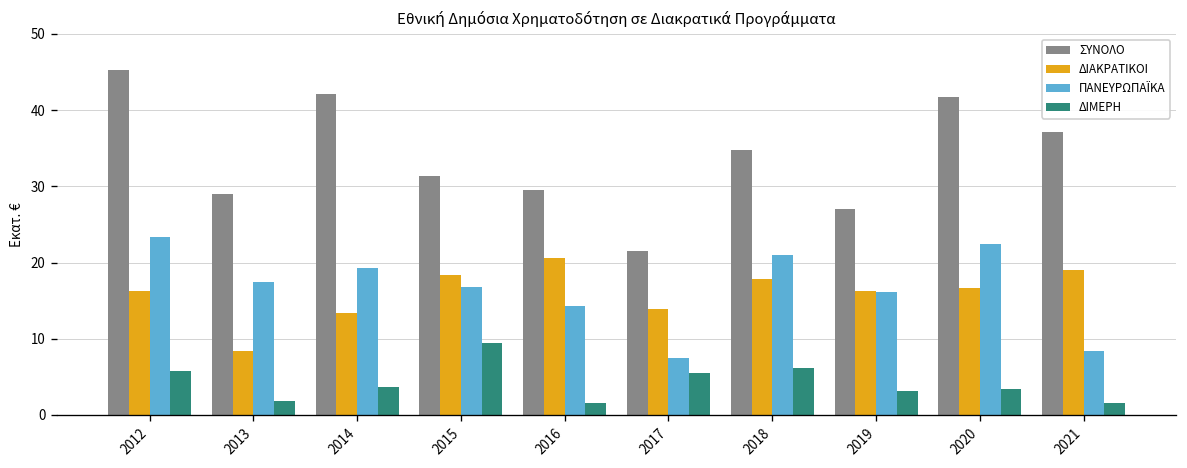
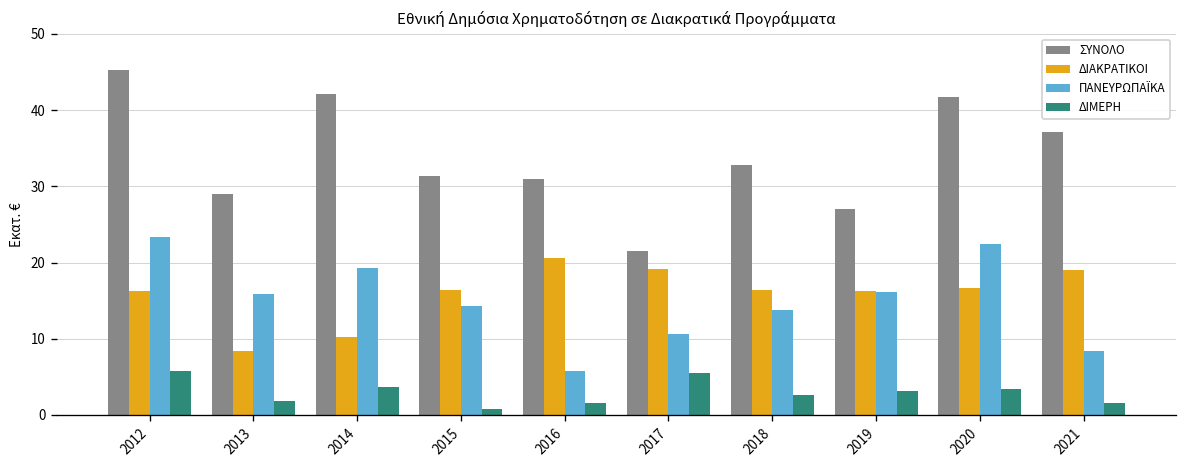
ΠΑΝΕΥΡΩΠΑΪΚΑ, 2013: 18 -> 16
ΔΙΑΚΡΑΤΙΚΟΙ, 2014: 13 -> 10
ΔΙΑΚΡΑΤΙΚΟΙ, 2015: 18 -> 16
ΠΑΝΕΥΡΩΠΑΪΚΑ, 2015: 17 -> 14
ΔΙΜΕΡΗ, 2015: 9 -> 1
ΣΥΝΟΛΟ, 2016: 29 -> 31
ΠΑΝΕΥΡΩΠΑΪΚΑ, 2016: 14 -> 6
ΔΙΑΚΡΑΤΙΚΟΙ, 2017: 14 -> 19
ΠΑΝΕΥΡΩΠΑΪΚΑ, 2017: 8 -> 11
ΣΥΝΟΛΟ, 2018: 35 -> 33
ΔΙΑΚΡΑΤΙΚΟΙ, 2018: 18 -> 16
ΠΑΝΕΥΡΩΠΑΪΚΑ, 2018: 21 -> 14
ΔΙΜΕΡΗ, 2018: 6 -> 3
